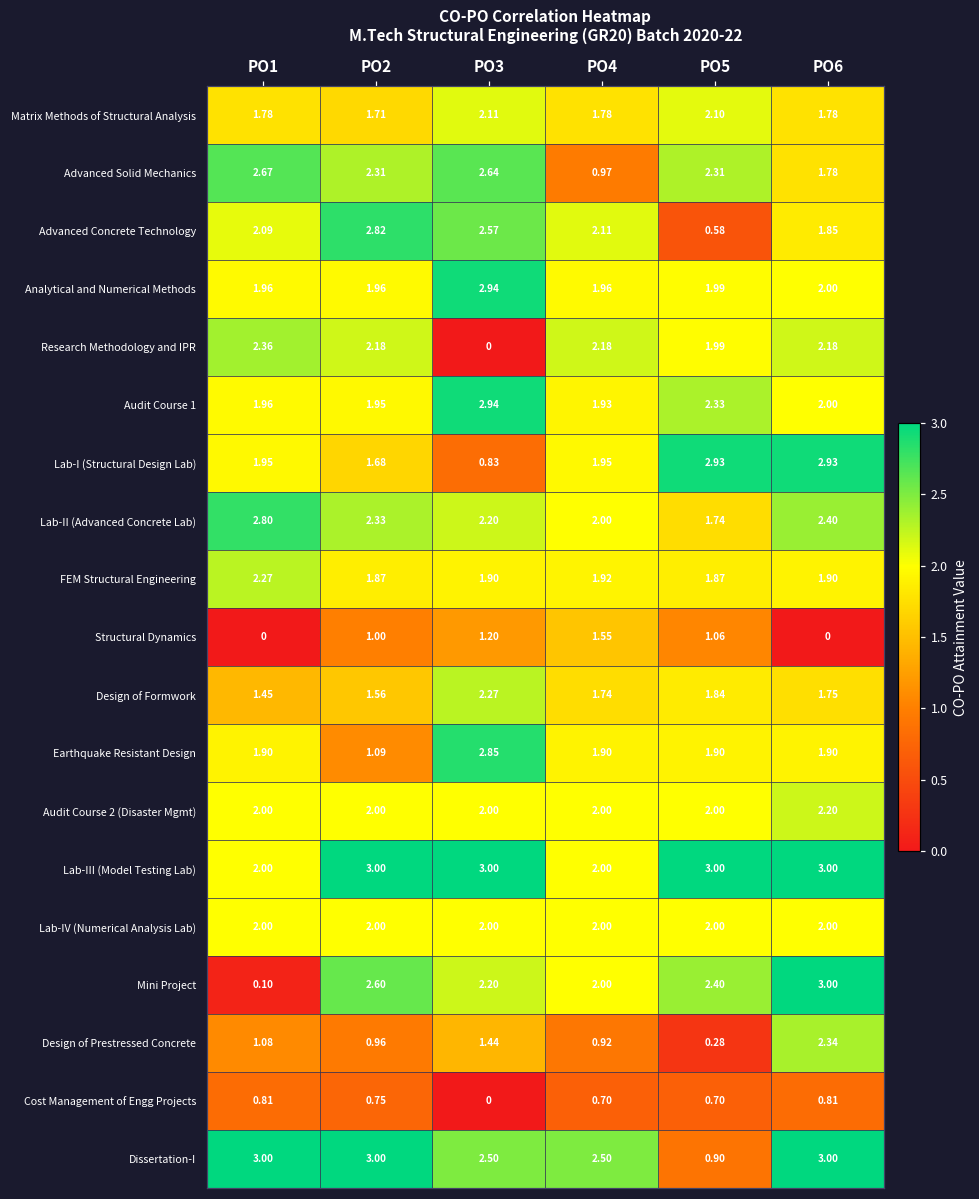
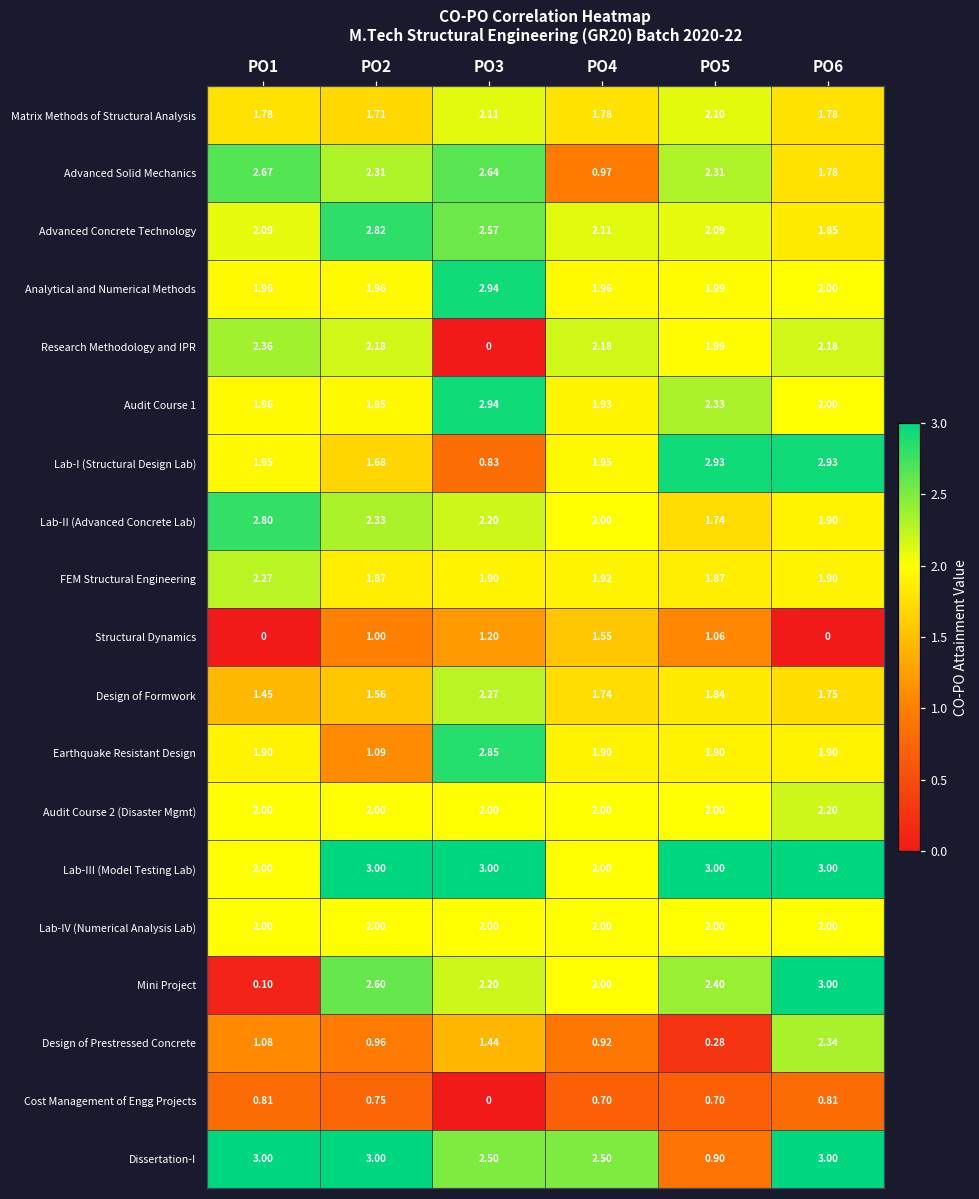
Advanced Concrete Technology, PO5: 0.58 -> 2.09
Lab-II (Advanced Concrete Lab), PO6: 2.40 -> 1.90
